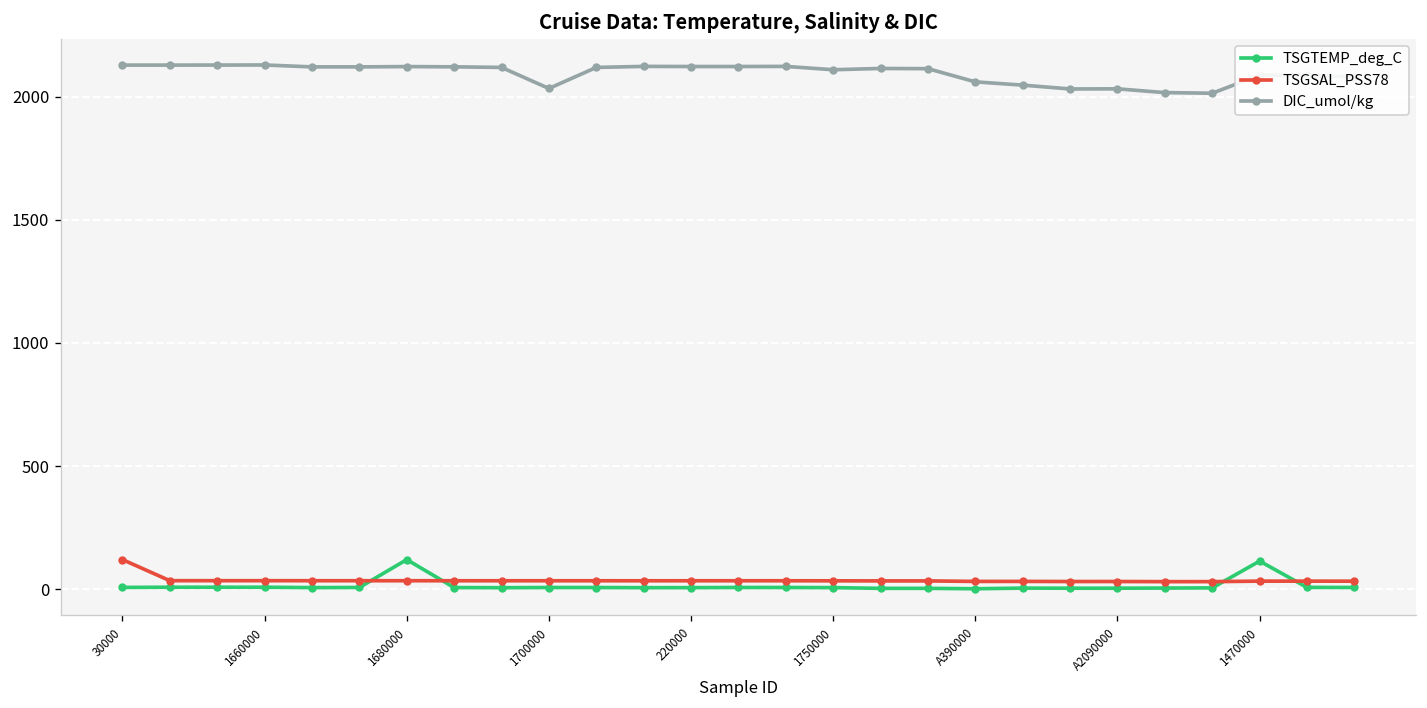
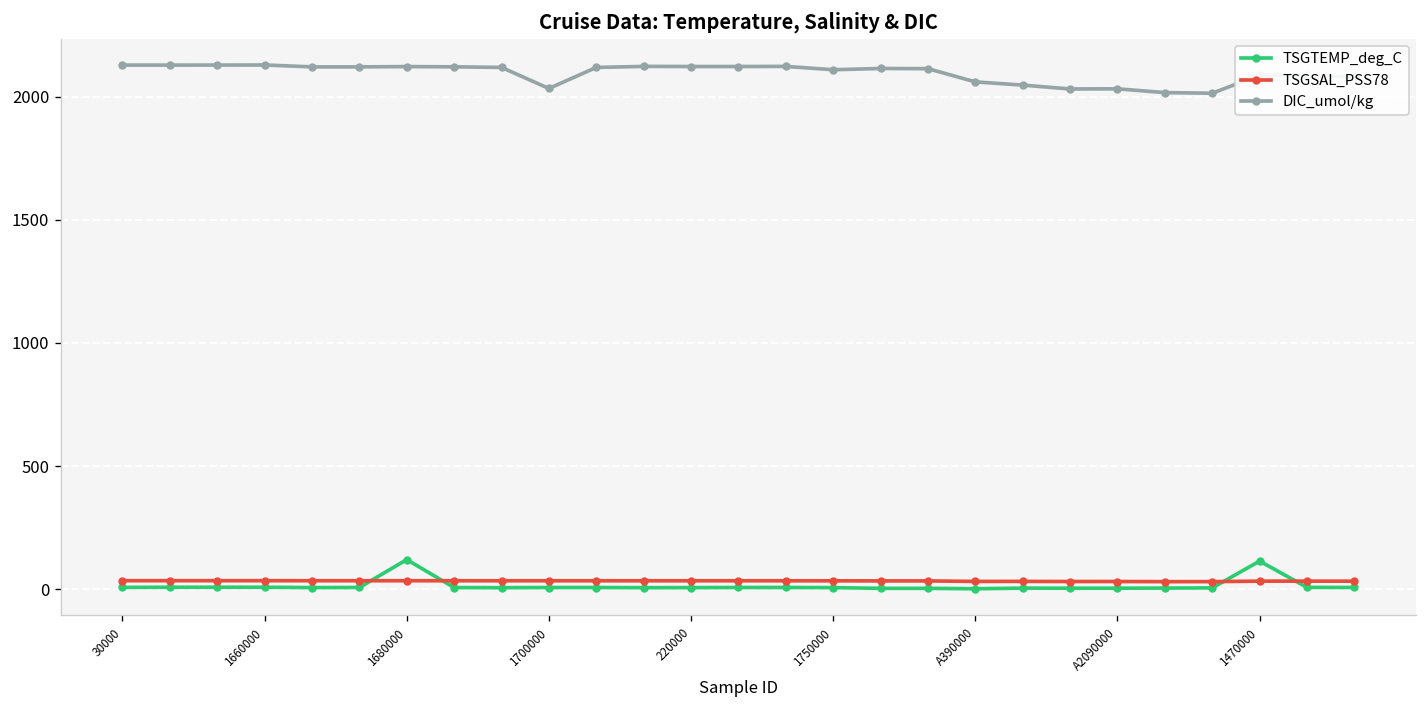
TSGSAL_PSS78, 30000: 120 -> 40
